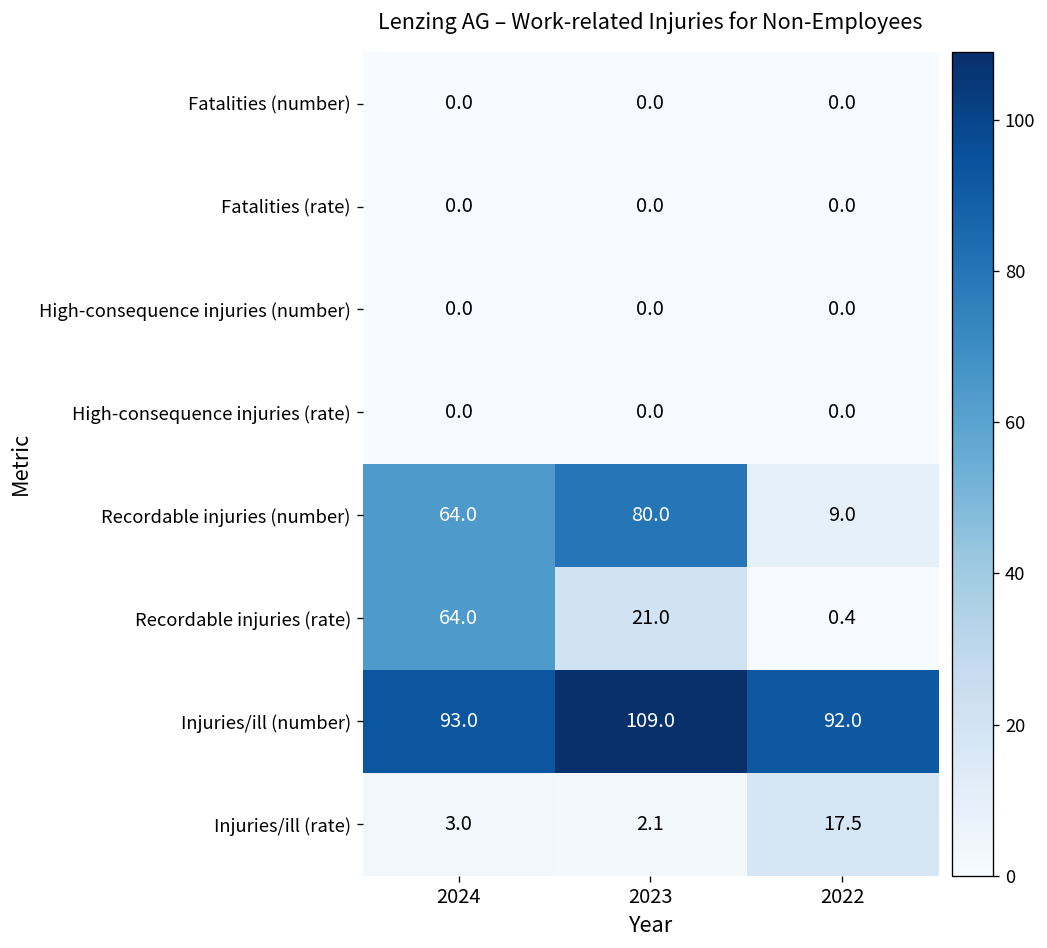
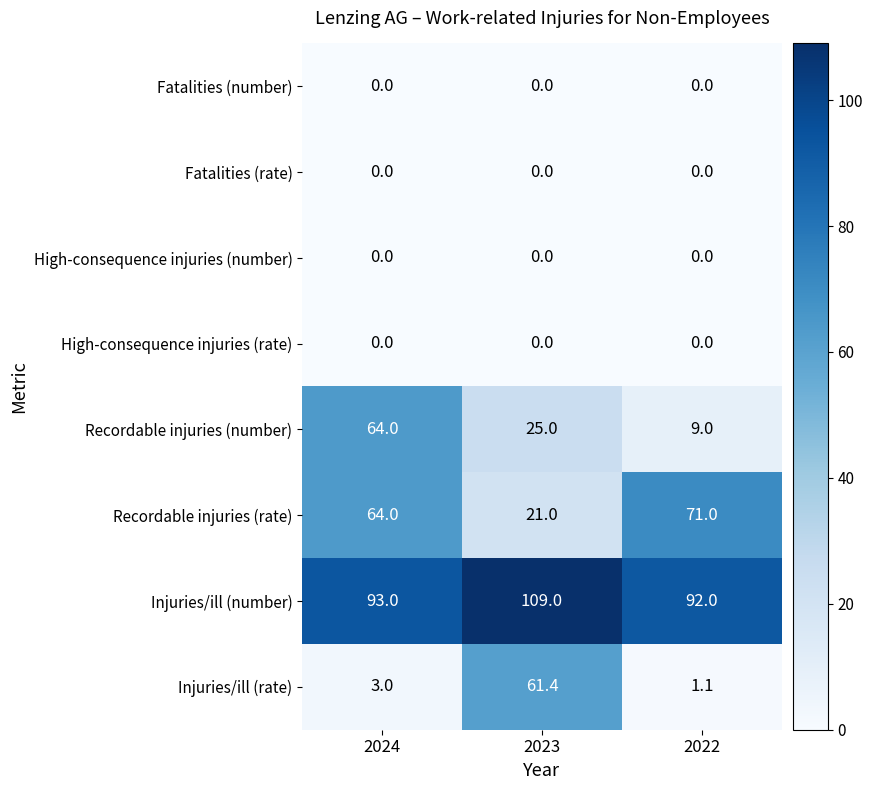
Recordable injuries (number), 2023: 80.0 -> 25.0
Recordable injuries (rate), 2022: 0.4 -> 71.0
Injuries/ill (rate), 2023: 2.1 -> 61.4
Injuries/ill (rate), 2022: 17.5 -> 1.1
